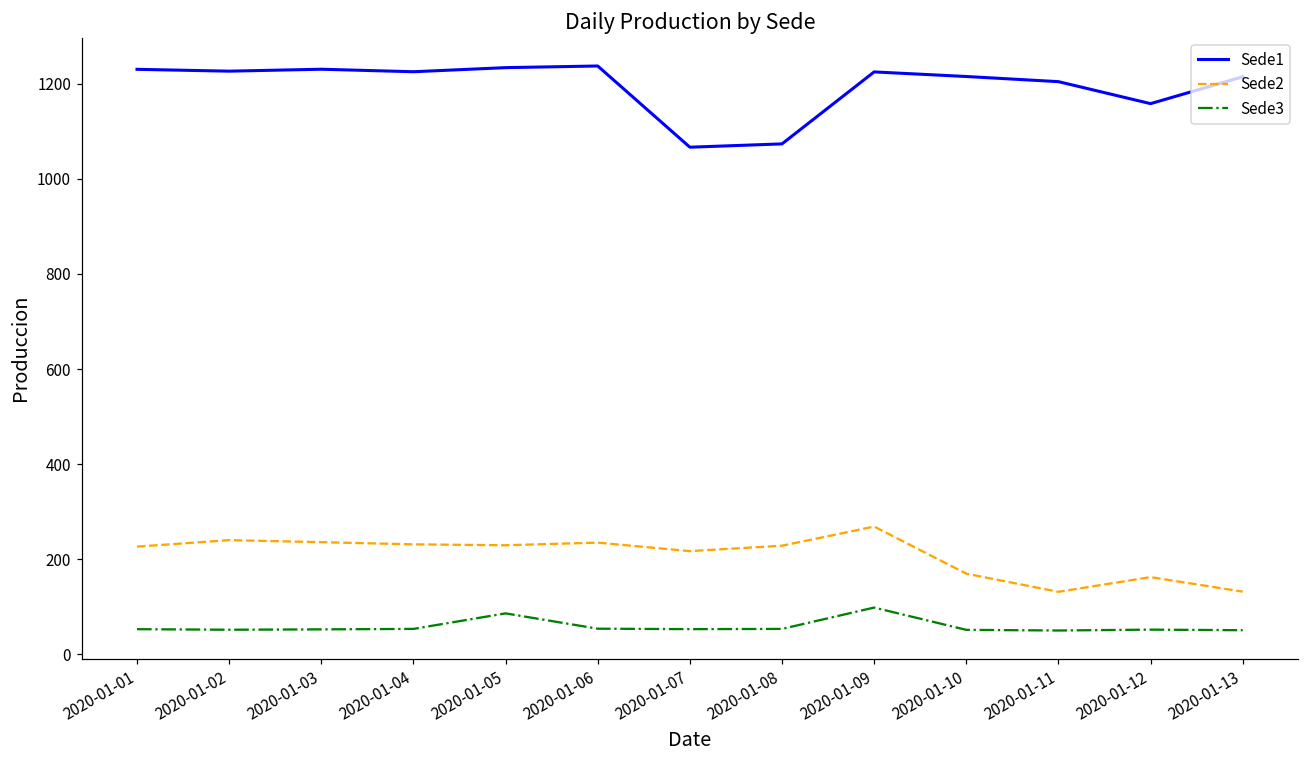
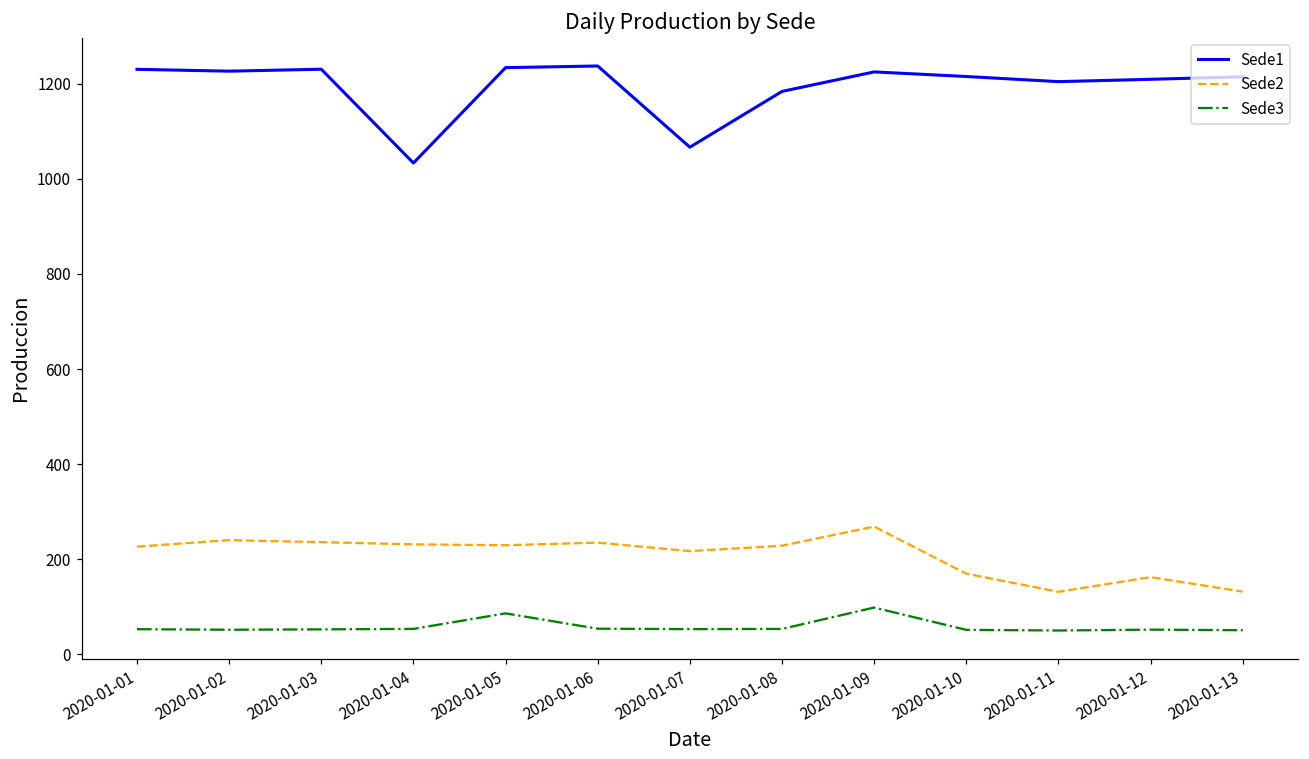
Sede1, 2020-01-04: 1230 -> 1030
Sede1, 2020-01-08: 1070 -> 1180
Sede1, 2020-01-12: 1160 -> 1210
